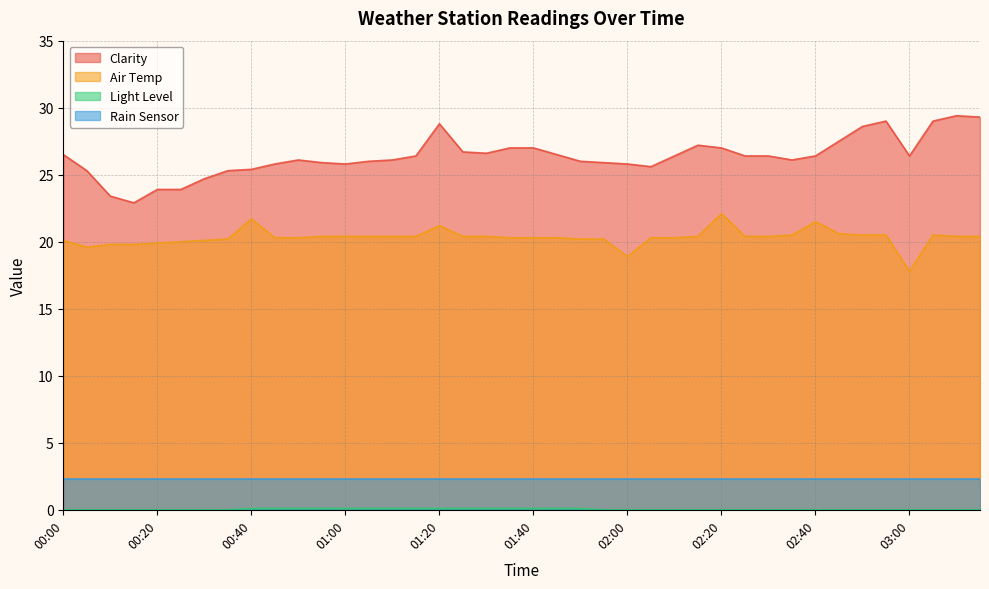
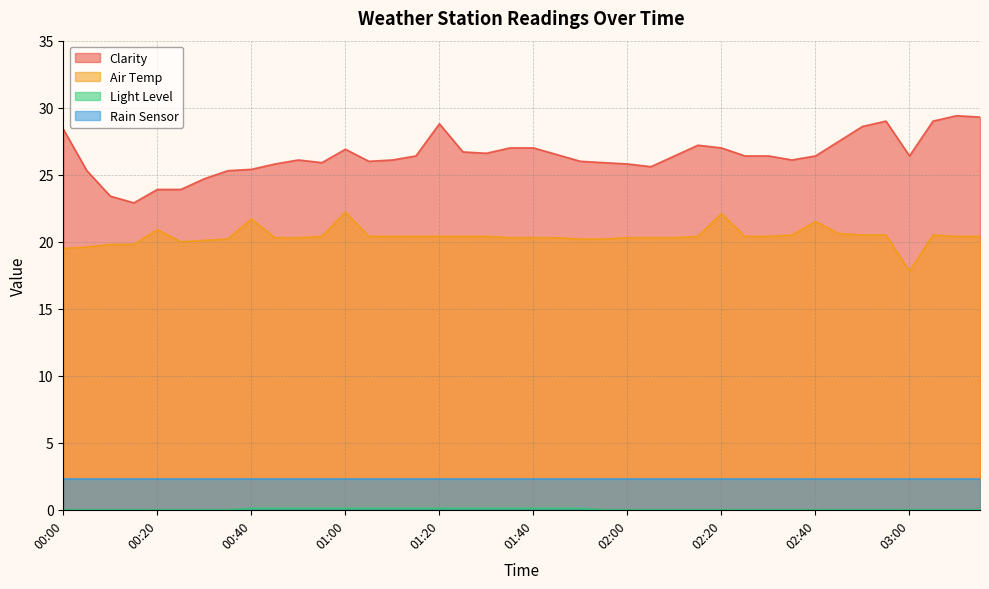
Clarity, 00:00: 26.5 -> 28.4
Air Temp, 00:00: 20.1 -> 19.5
Air Temp, 00:20: 19.9 -> 20.9
Clarity, 01:00: 25.8 -> 26.9
Air Temp, 01:00: 20.4 -> 22.2
Air Temp, 01:20: 21.2 -> 20.4
Air Temp, 02:00: 18.9 -> 20.3
